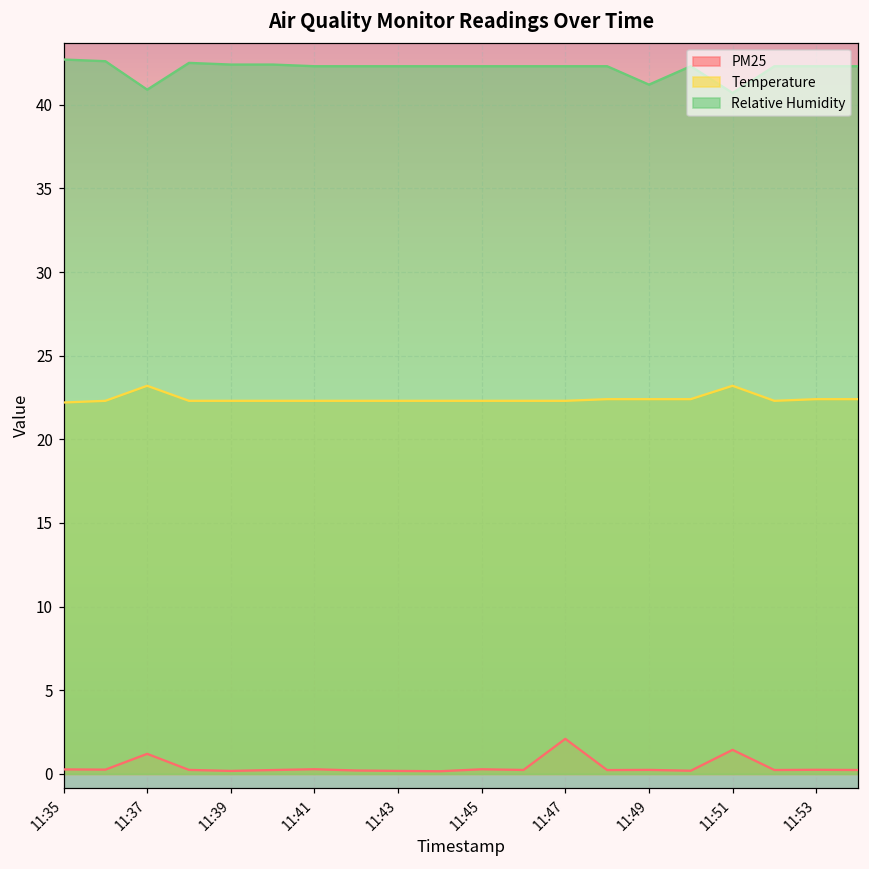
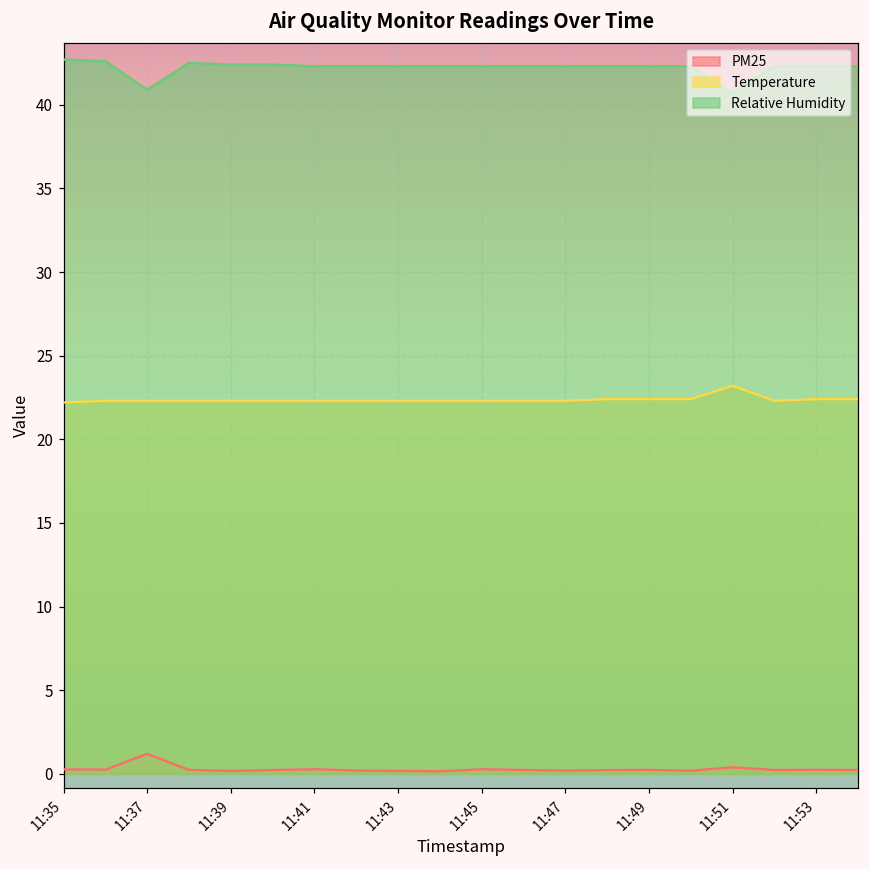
Temperature, 11:37: 23.2 -> 22.3
PM25, 11:47: 2.1 -> 0.2
Relative Humidity, 11:49: 41.2 -> 42.3
PM25, 11:51: 1.4 -> 0.4
